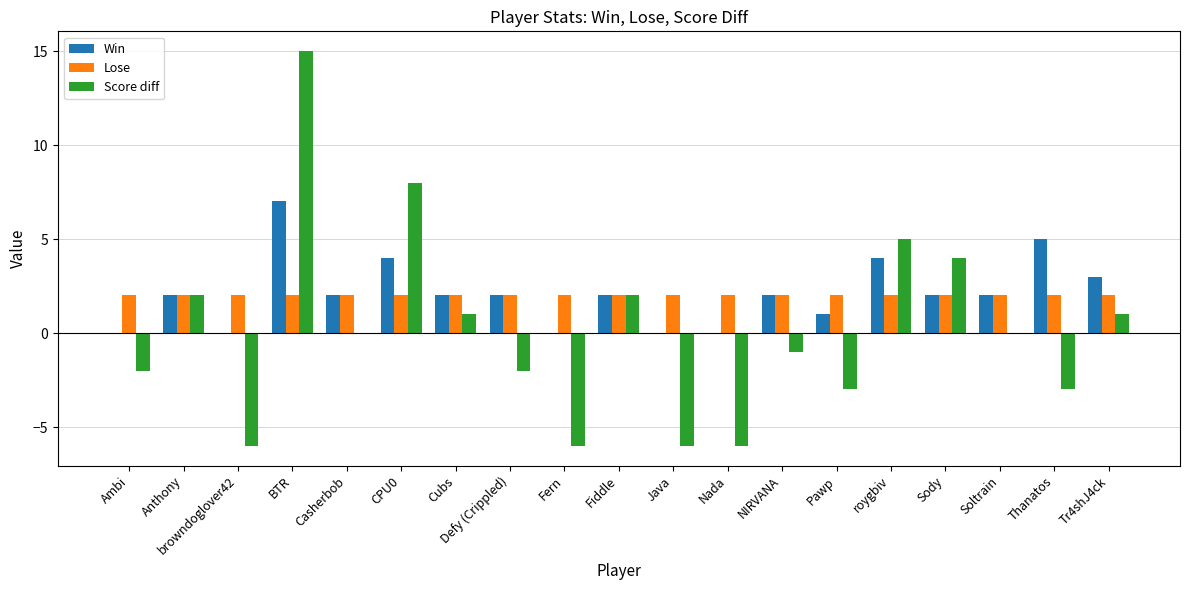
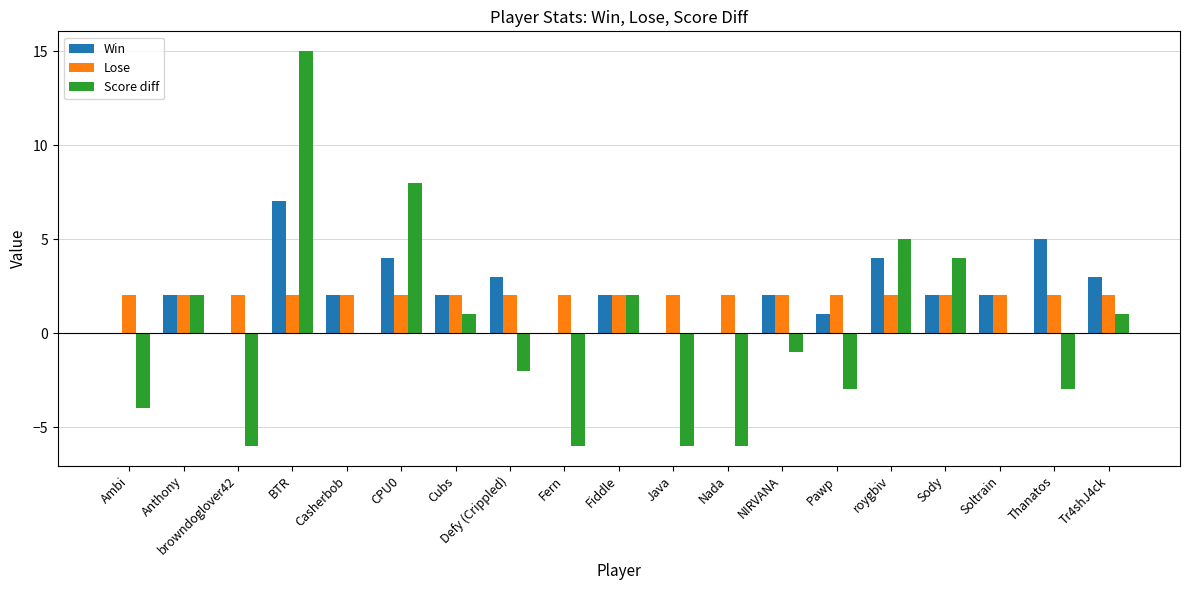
Score diff, Ambi: -2 -> -4
Win, Defy (Crippled): 2 -> 3
